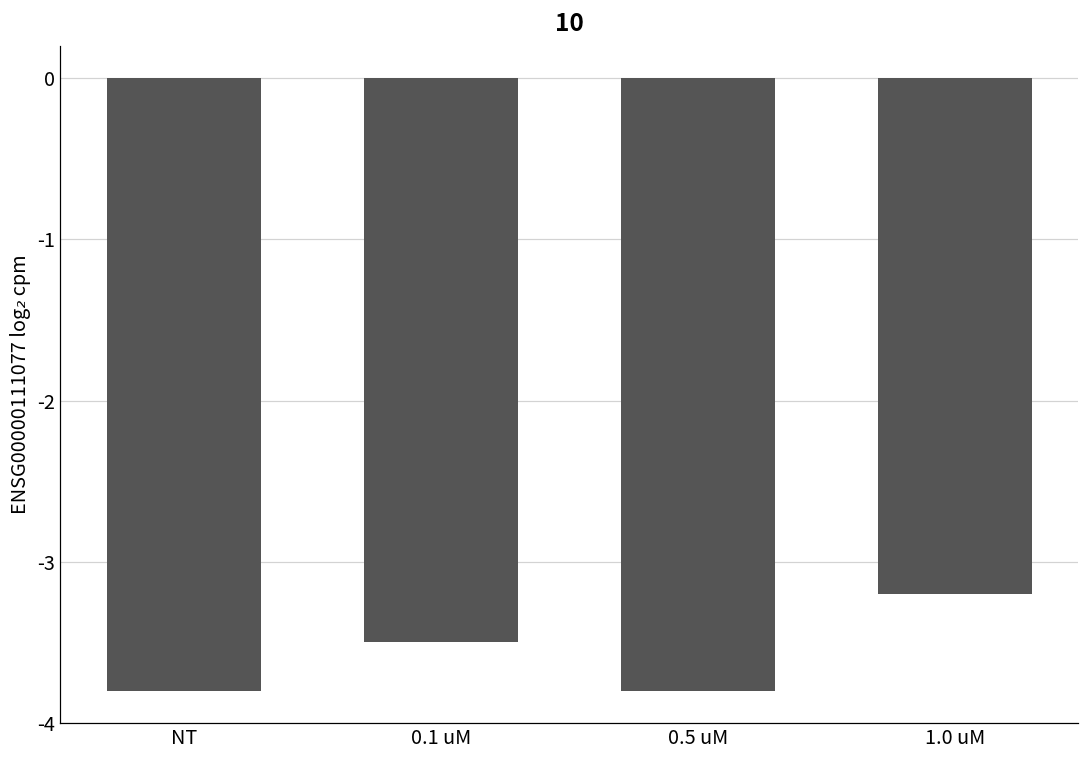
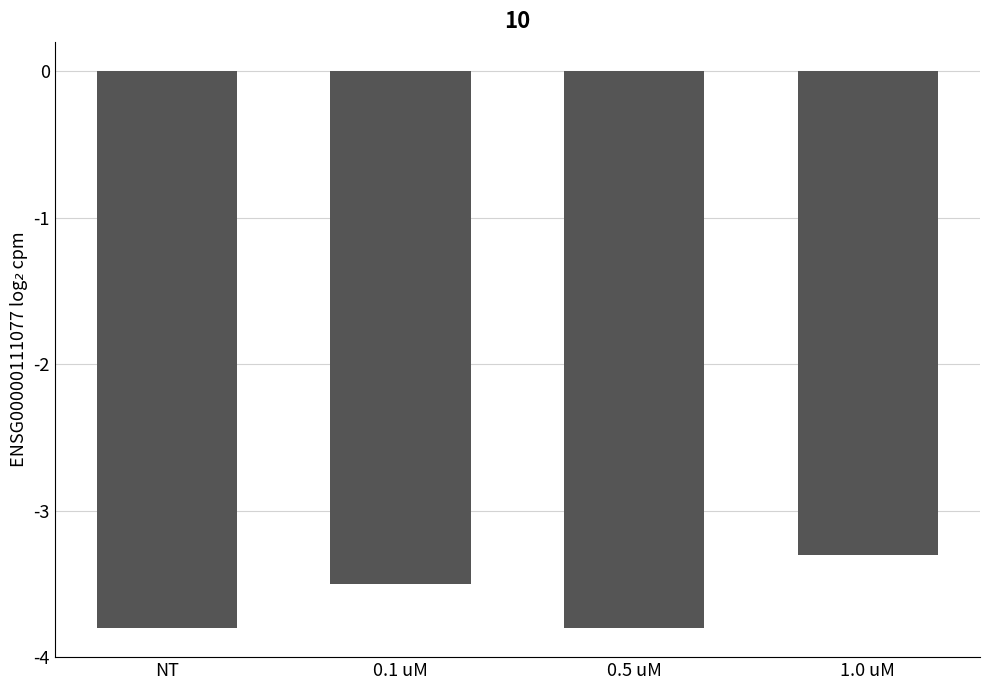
1.0 uM: -3.2 -> -3.3
